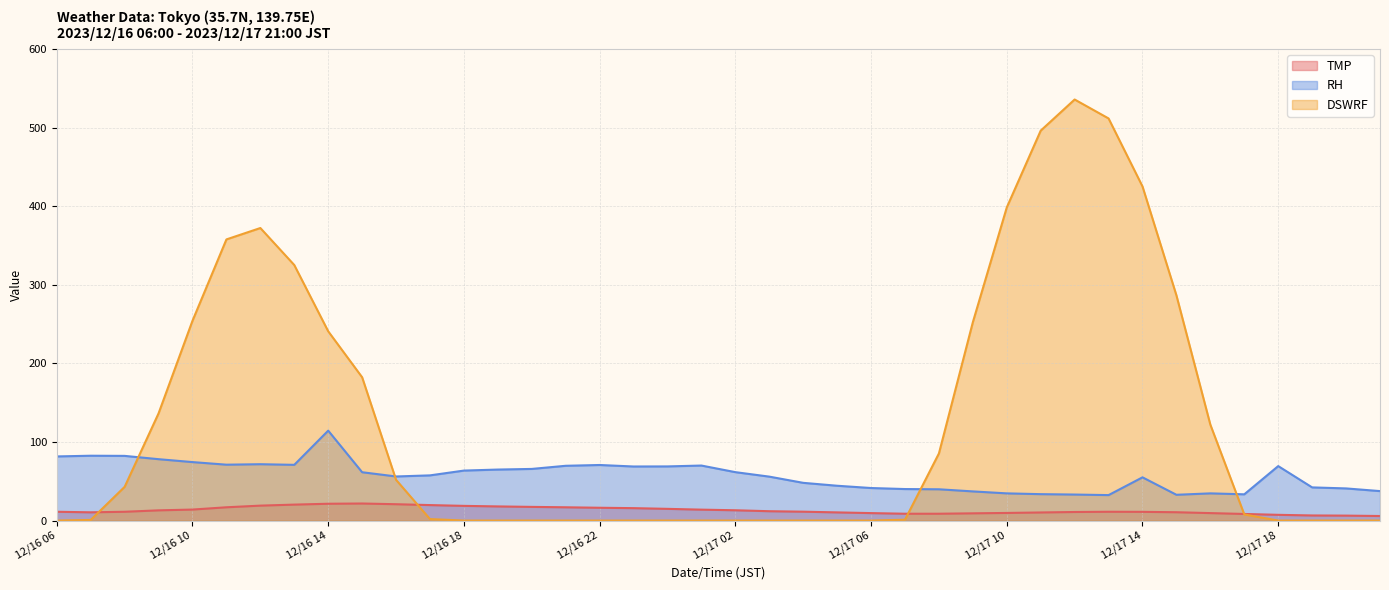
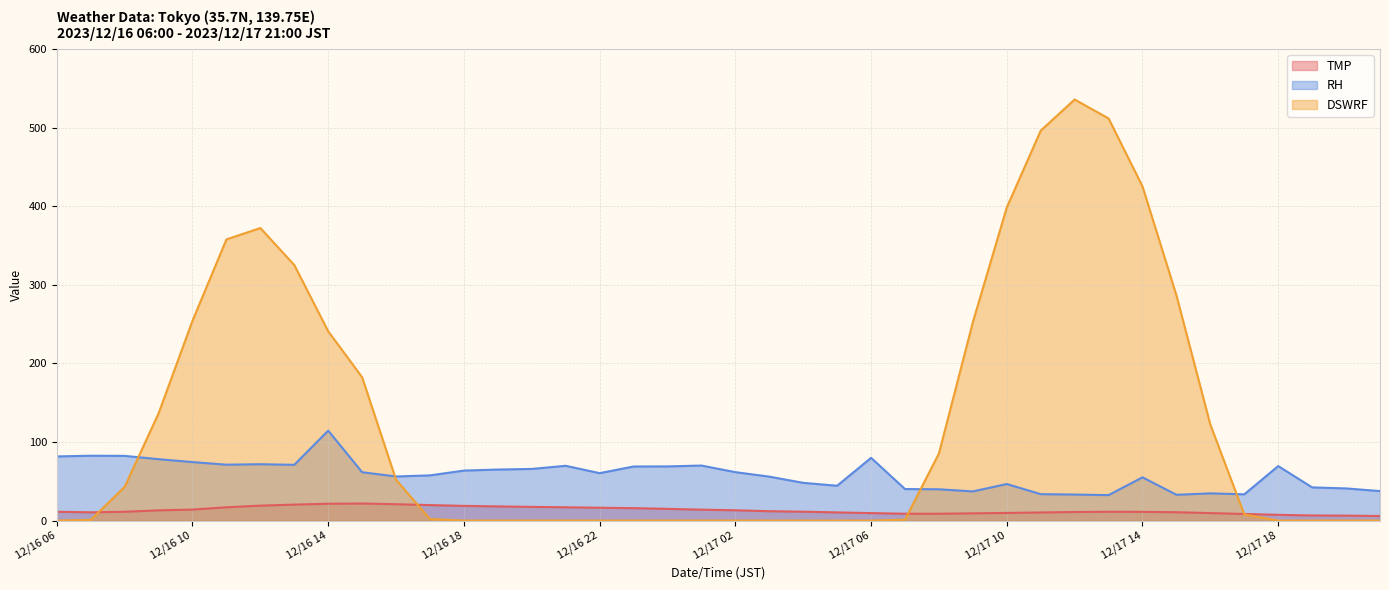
RH, 12/16 22: 70 -> 60
RH, 12/17 06: 40 -> 80
RH, 12/17 10: 30 -> 50
